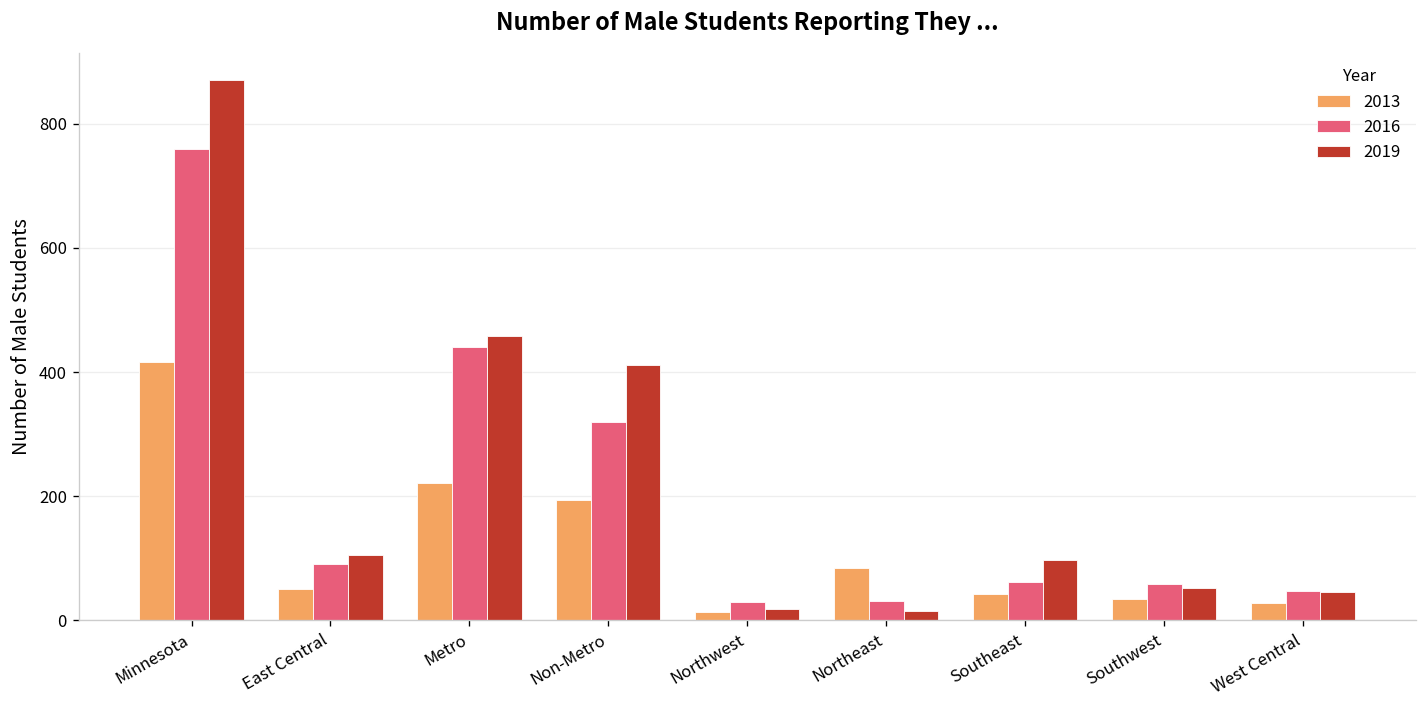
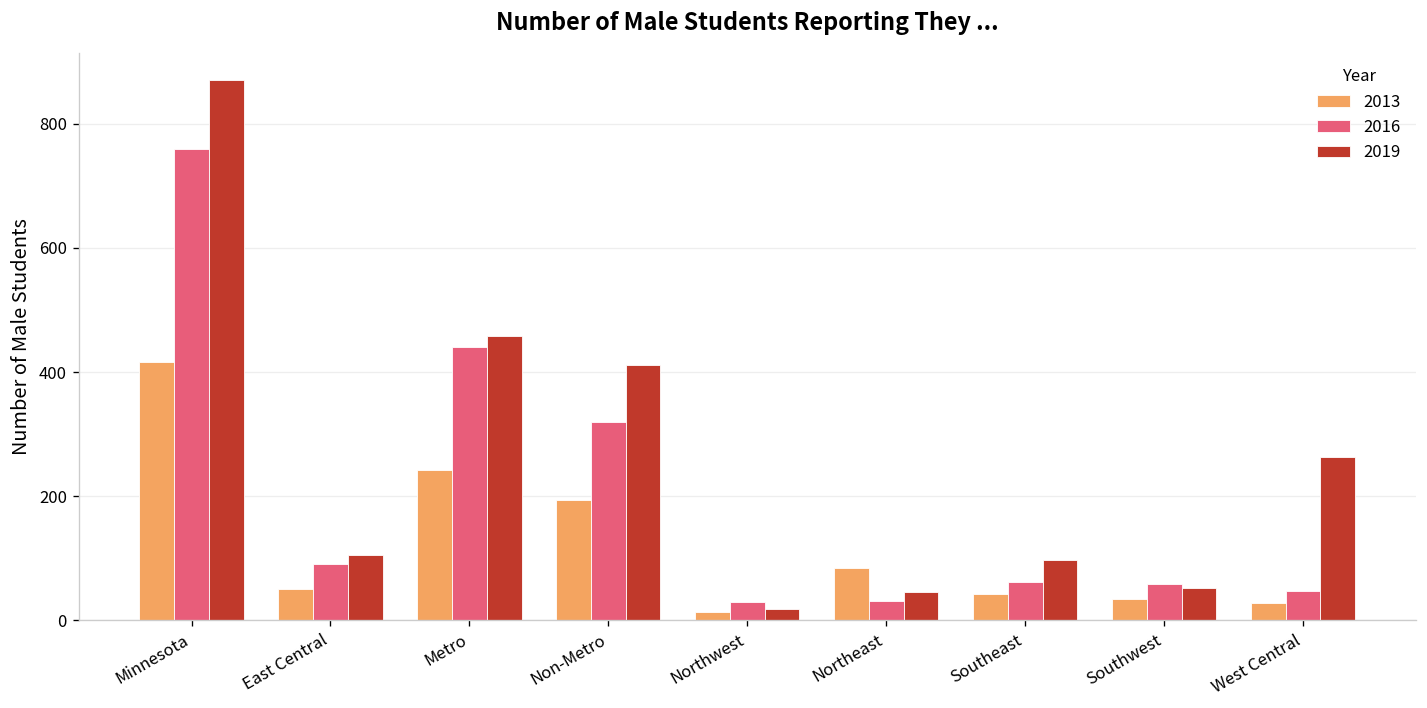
2013, Metro: 220 -> 240
2019, Northeast: 20 -> 50
2019, West Central: 50 -> 260
